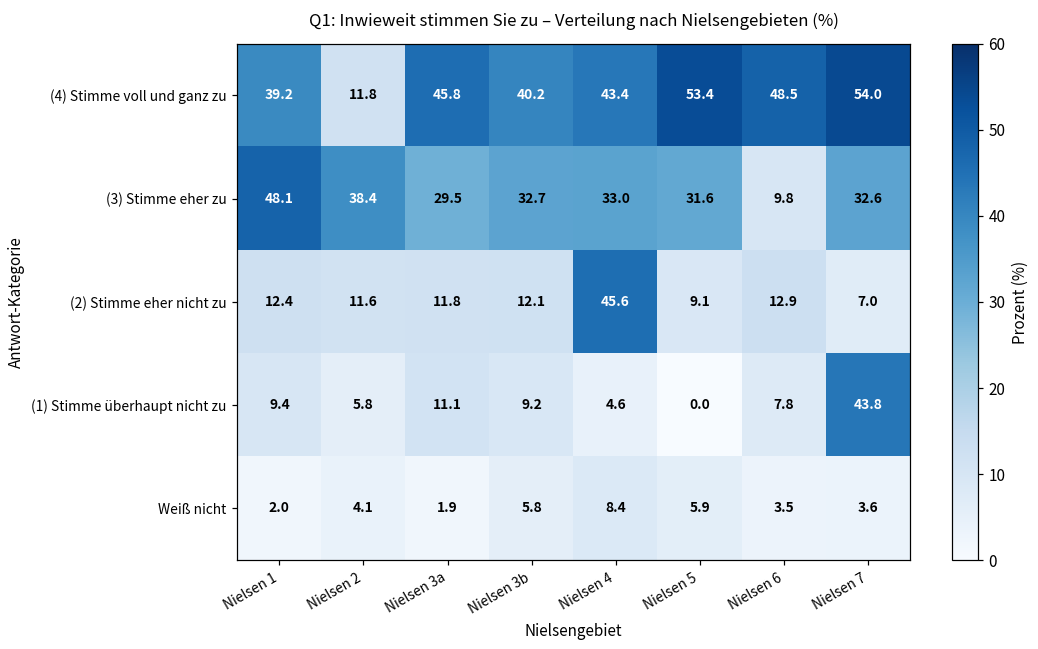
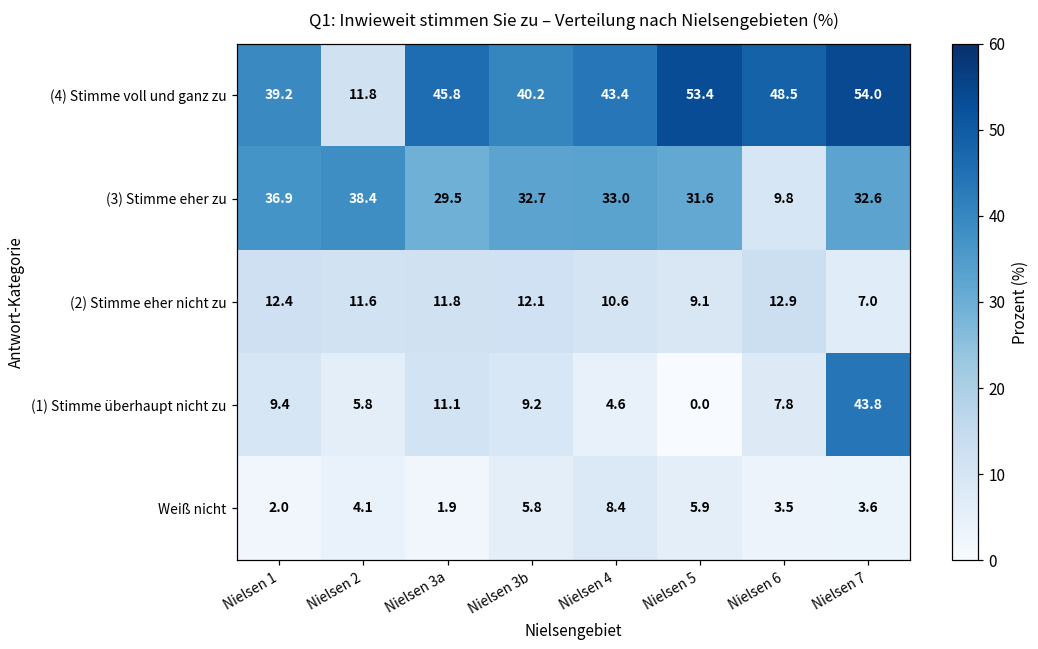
(3) Stimme eher zu, Nielsen 1: 48.1 -> 36.9
(2) Stimme eher nicht zu, Nielsen 4: 45.6 -> 10.6
